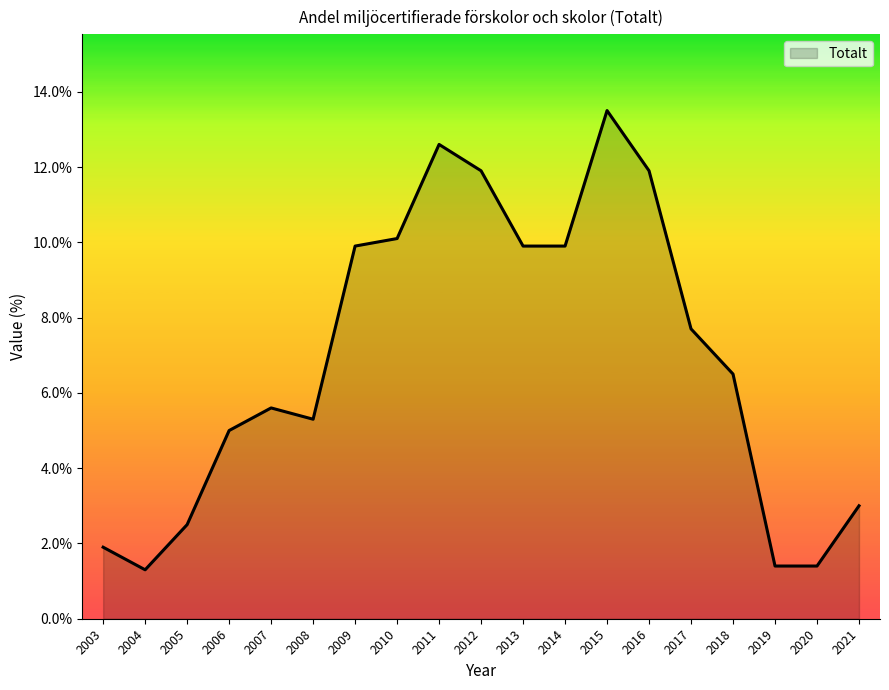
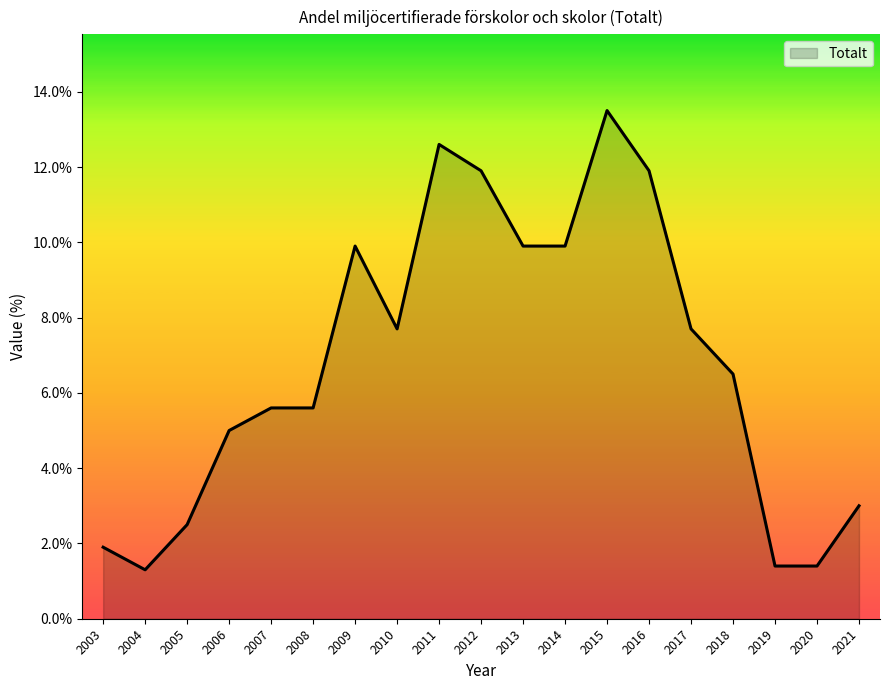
2008: 5.3% -> 5.6%
2010: 10.1% -> 7.7%
